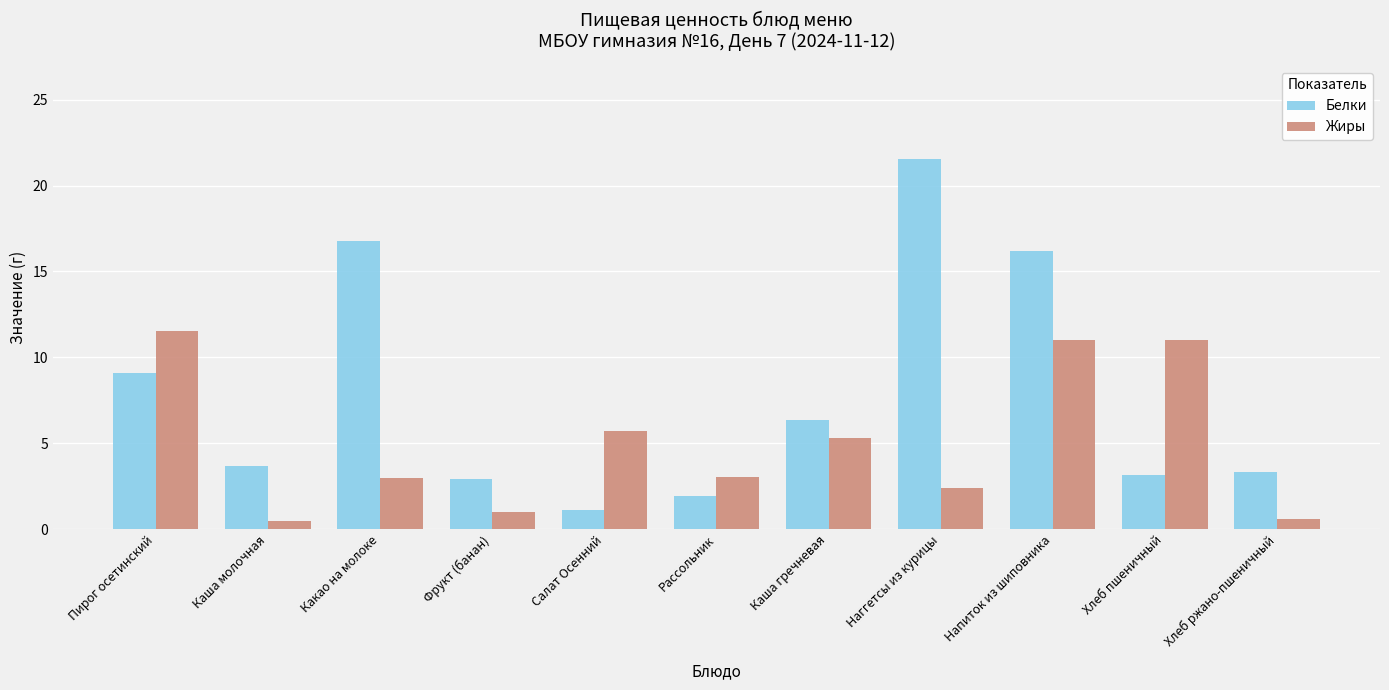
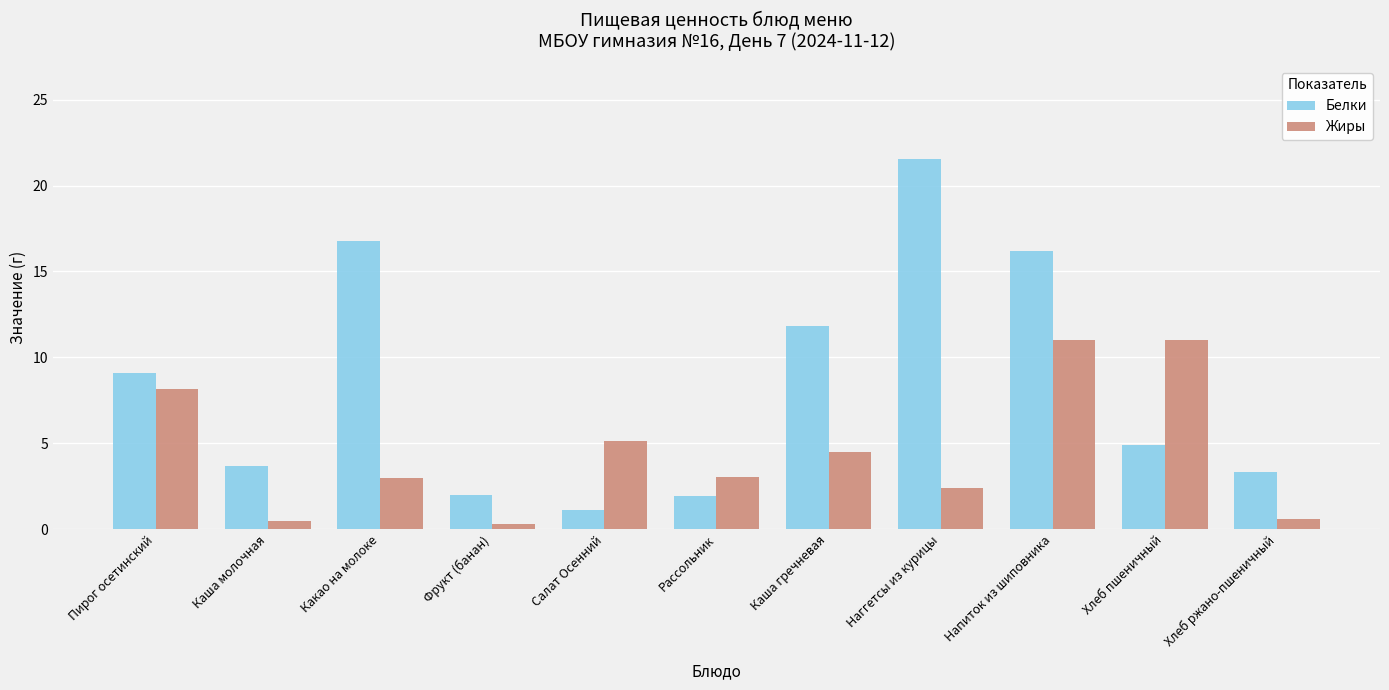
Жиры, Пирог осетинский: 11.5 -> 8.2
Белки, Фрукт (банан): 2.9 -> 2.0
Жиры, Фрукт (банан): 1.0 -> 0.3
Жиры, Салат Осенний: 5.7 -> 5.2
Белки, Каша гречневая: 6.3 -> 11.8
Жиры, Каша гречневая: 5.3 -> 4.5
Белки, Хлеб пшеничный: 3.2 -> 4.9
